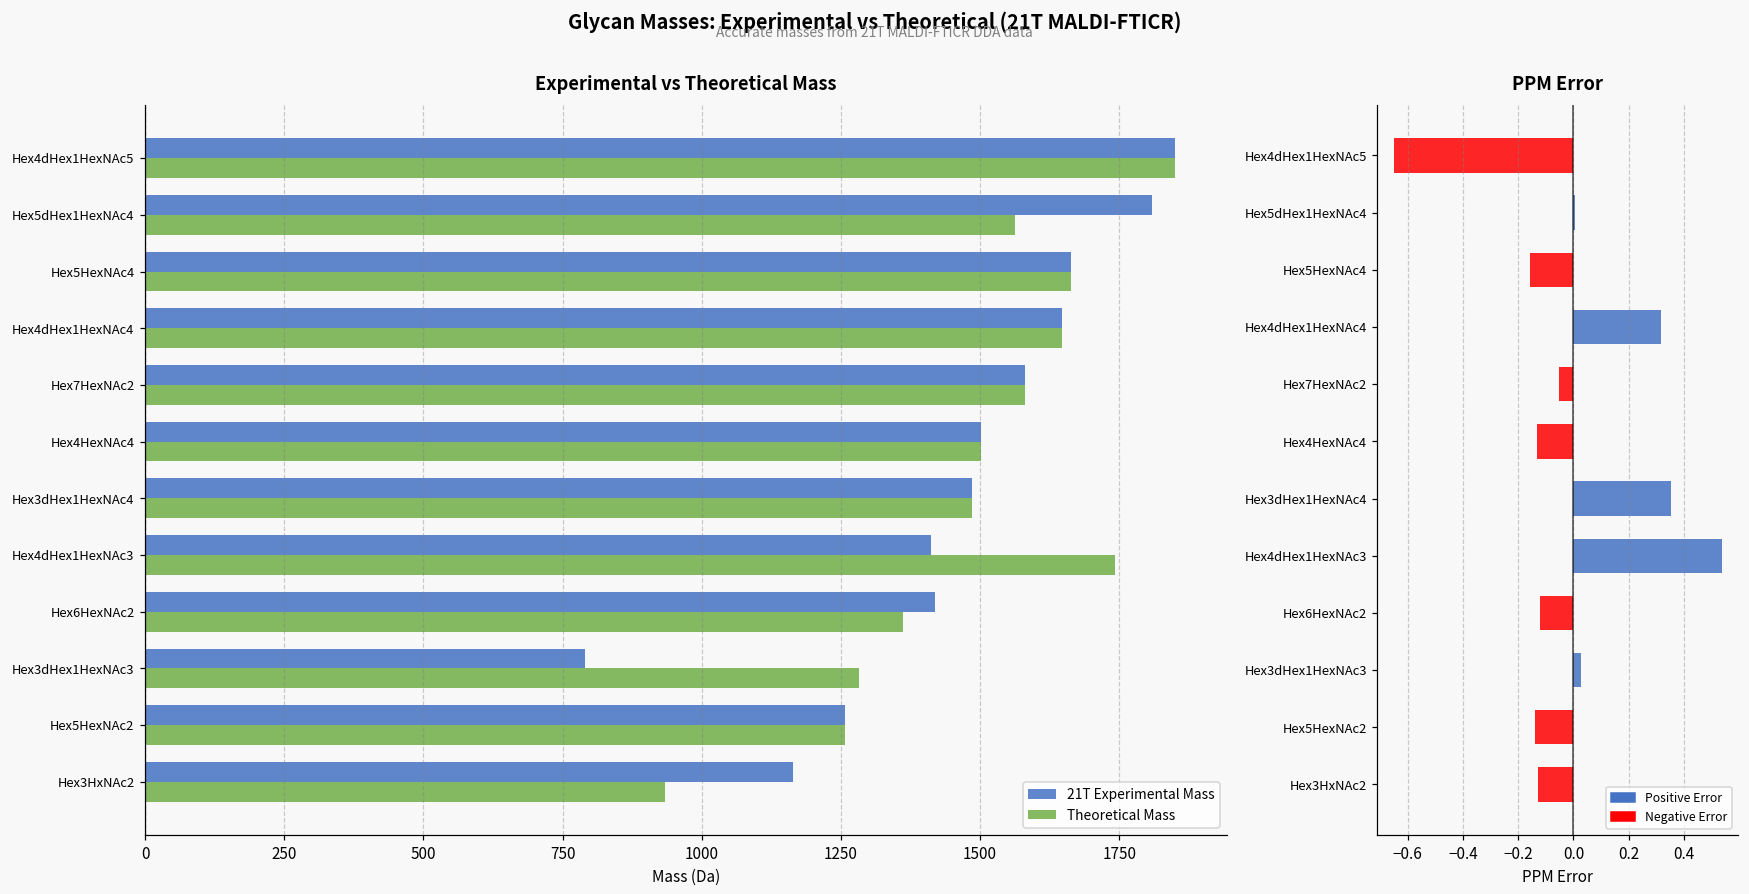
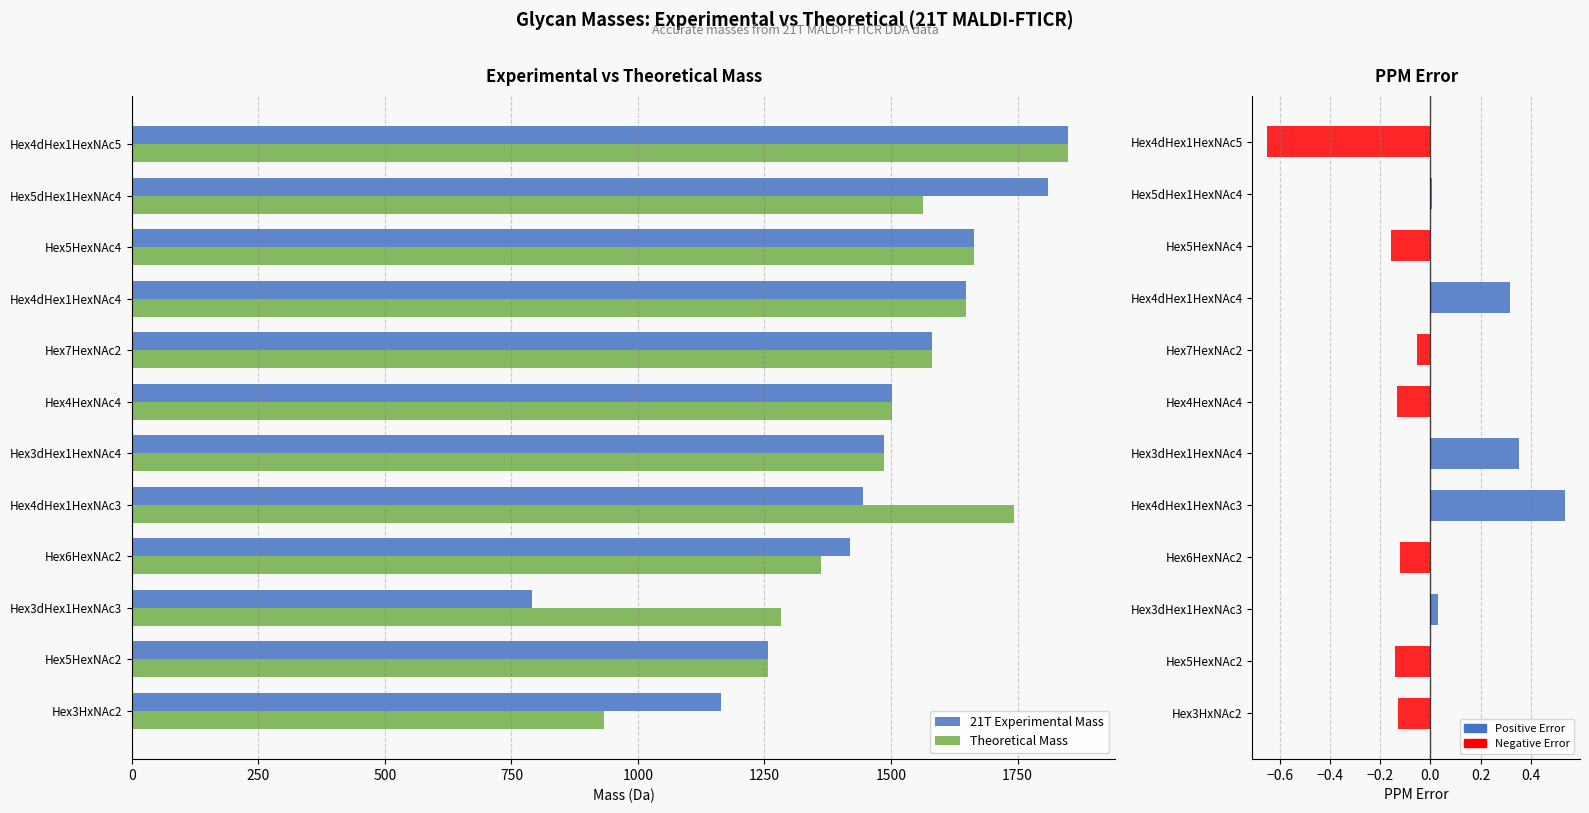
Experimental vs Theoretical Mass, 21T Experimental Mass, Hex4dHex1HexNAc3: 1410 -> 1440
